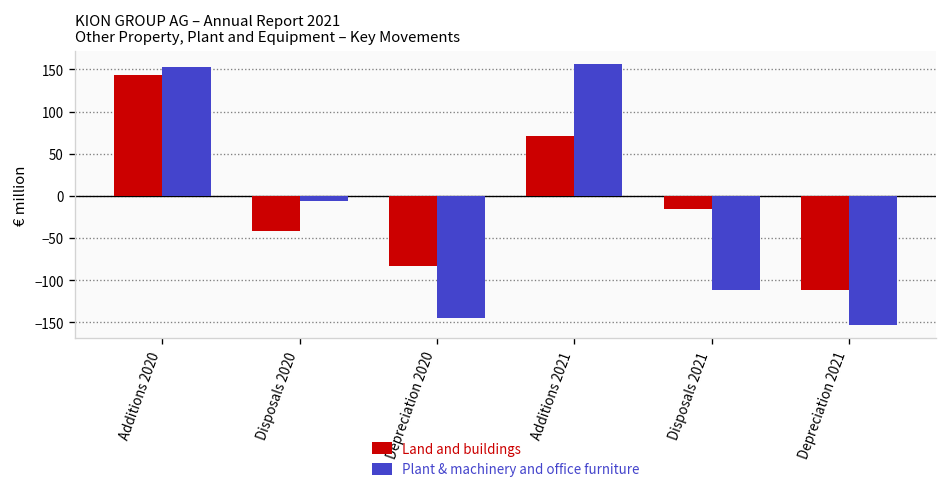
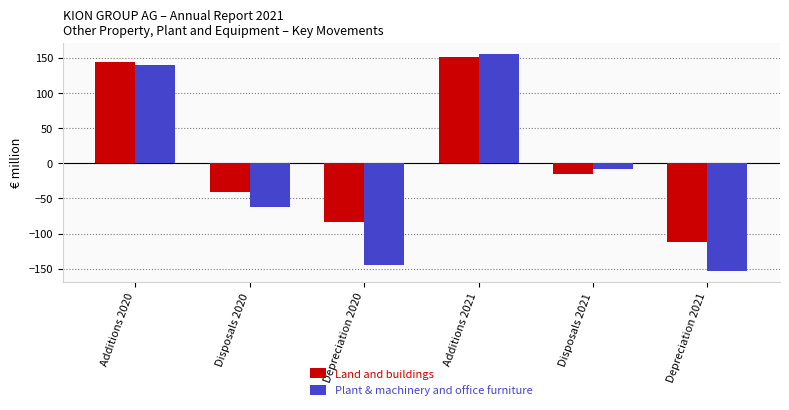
Plant & machinery and office furniture, Additions 2020: 150 -> 140
Plant & machinery and office furniture, Disposals 2020: -10 -> -60
Land and buildings, Additions 2021: 70 -> 150
Plant & machinery and office furniture, Disposals 2021: -110 -> -10
